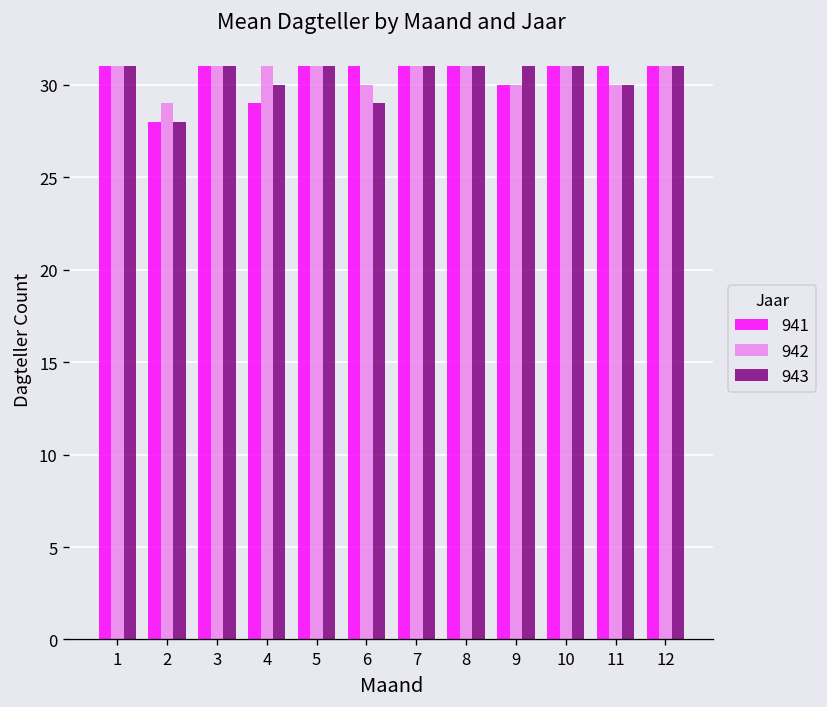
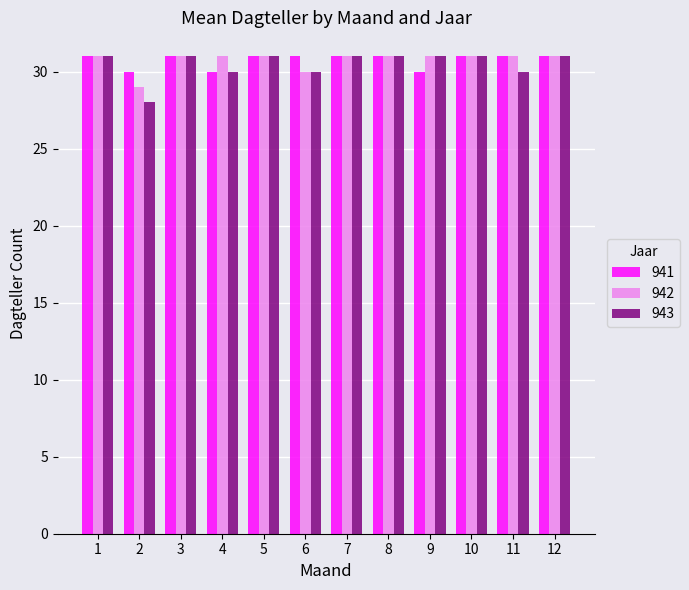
941, 2: 28 -> 30
941, 4: 29 -> 30
943, 6: 29 -> 30
942, 9: 30 -> 31
942, 11: 30 -> 31
